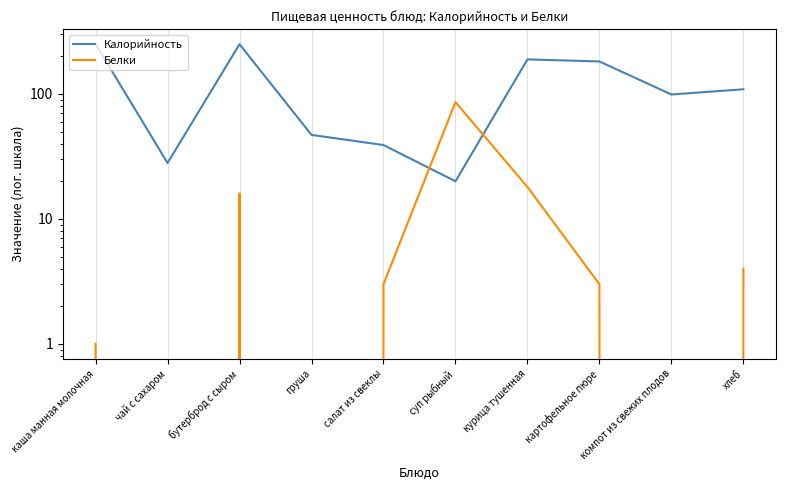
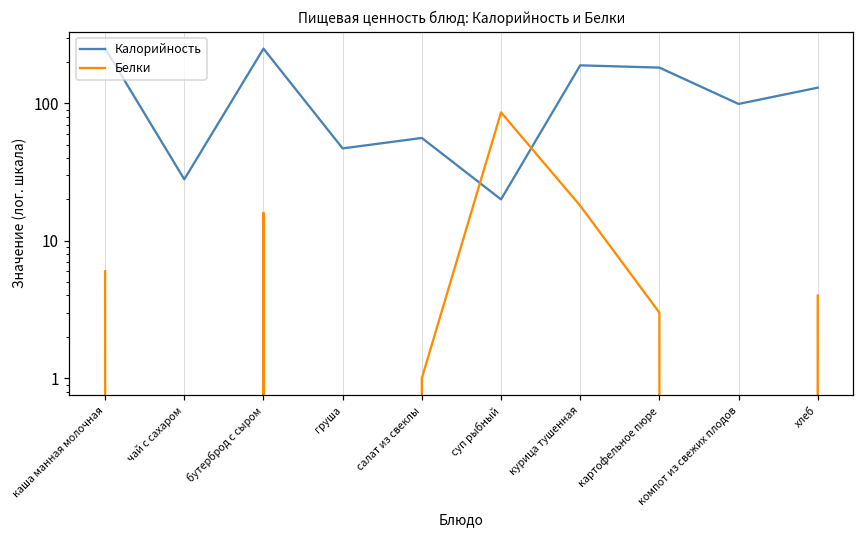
Белки, каша манная молочная: 1 -> 6
Калорийность, салат из свеклы: 39 -> 60
Белки, салат из свеклы: 3 -> 1
Калорийность, хлеб: 110 -> 130
